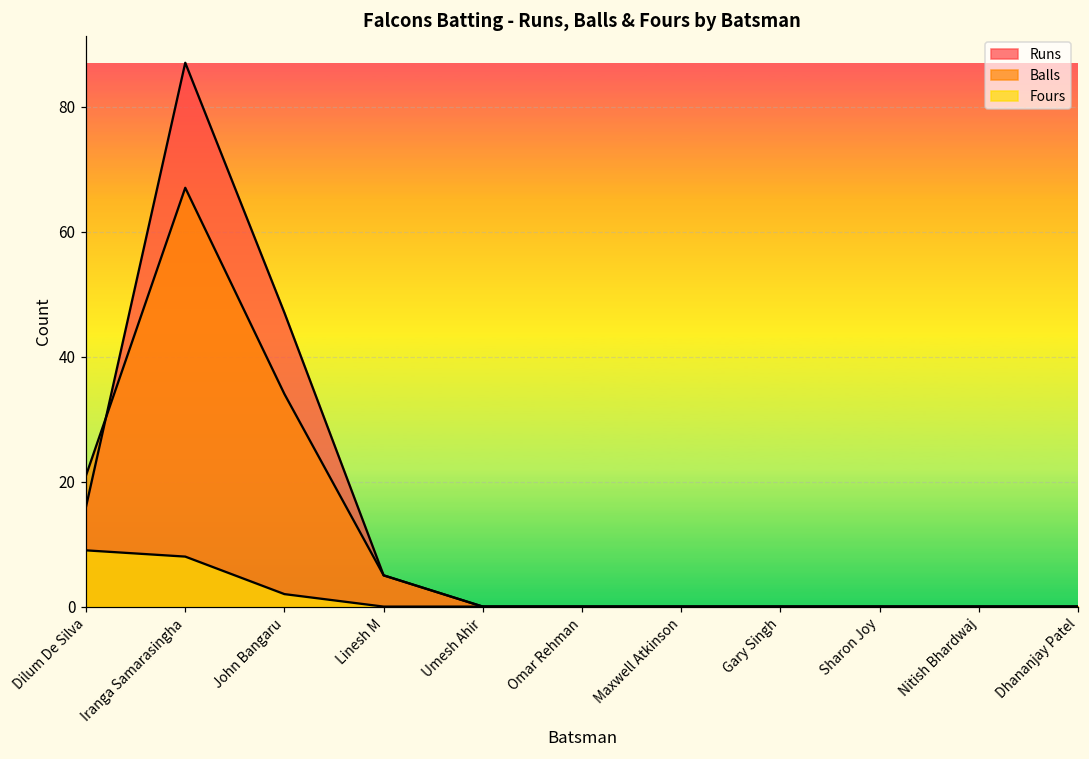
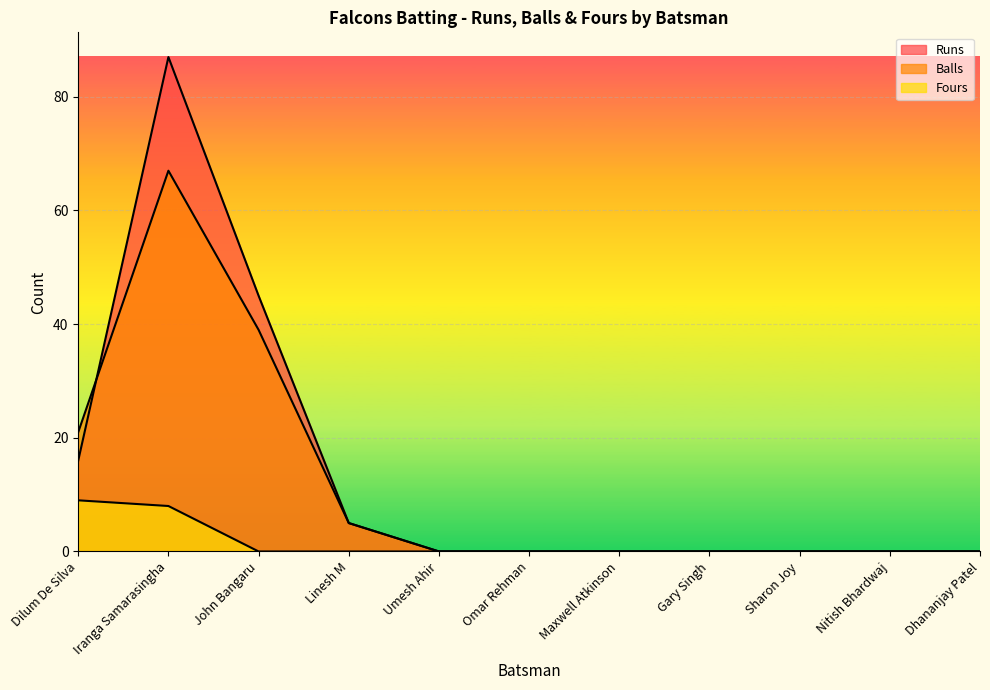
Runs, John Bangaru: 47 -> 45
Balls, John Bangaru: 34 -> 39
Fours, John Bangaru: 2 -> 0
